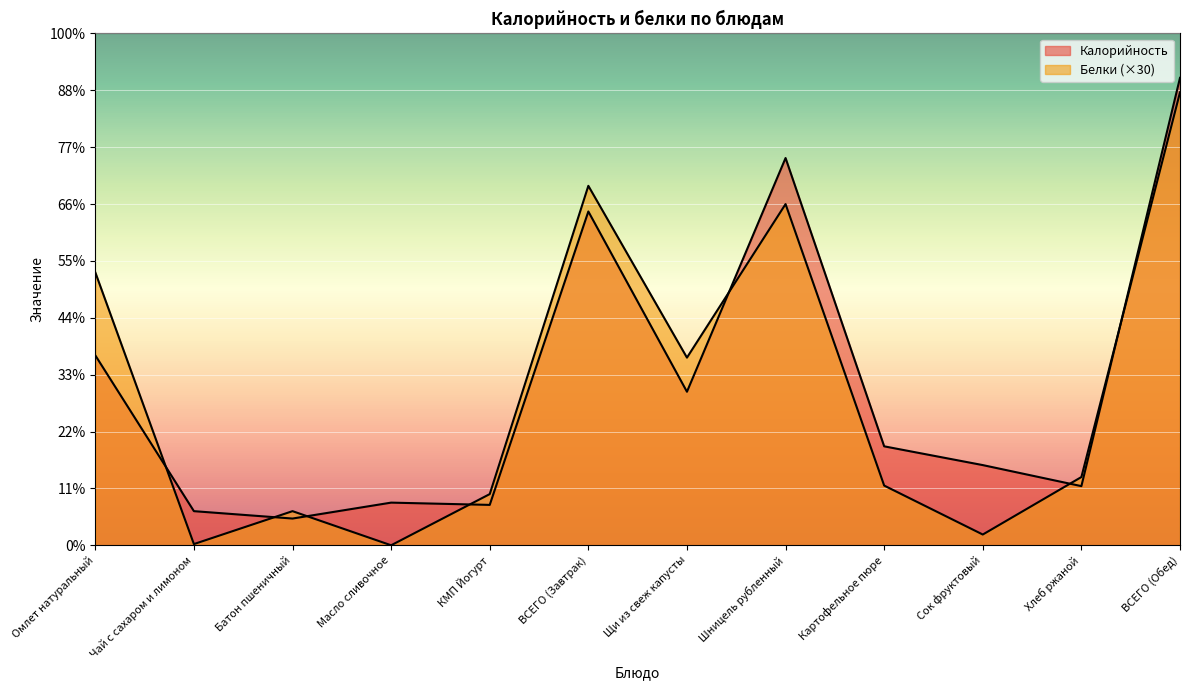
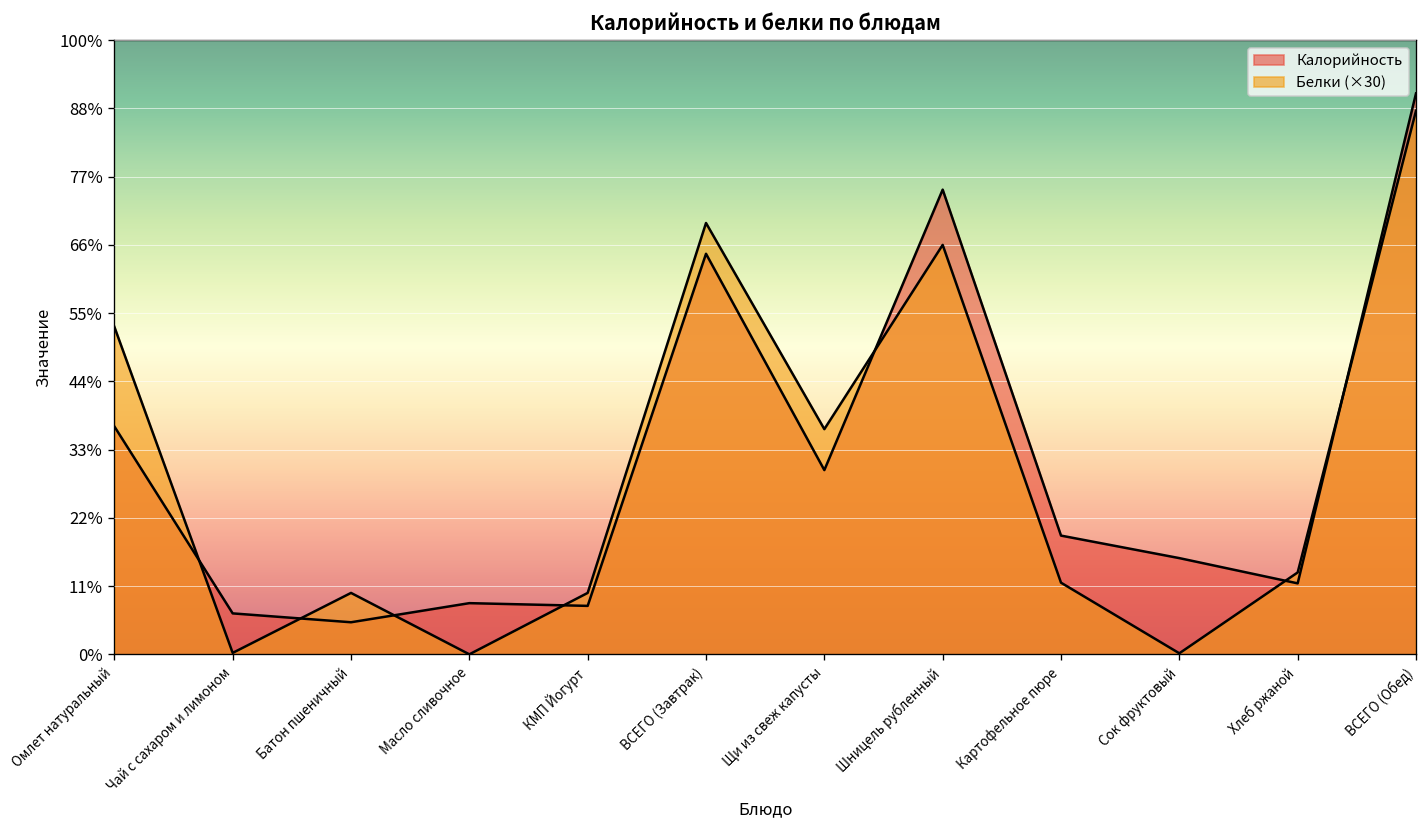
Белки (×30), Батон пшеничный: 7% -> 10%
Белки (×30), Сок фруктовый: 2% -> 0%
